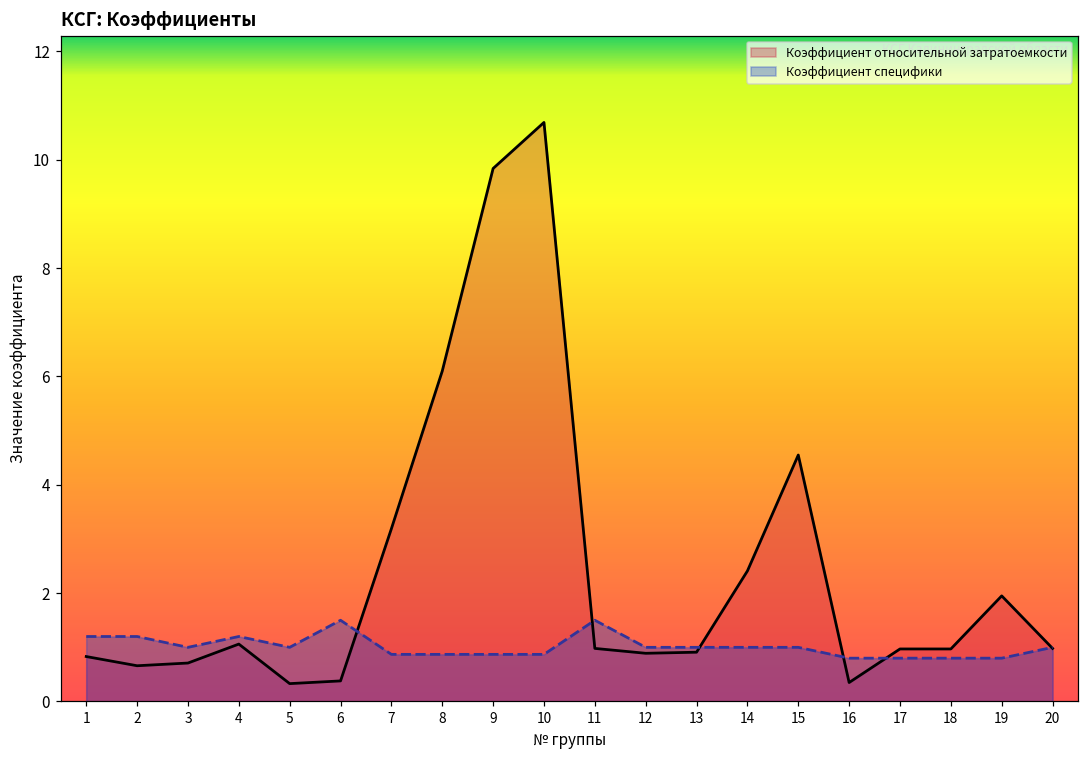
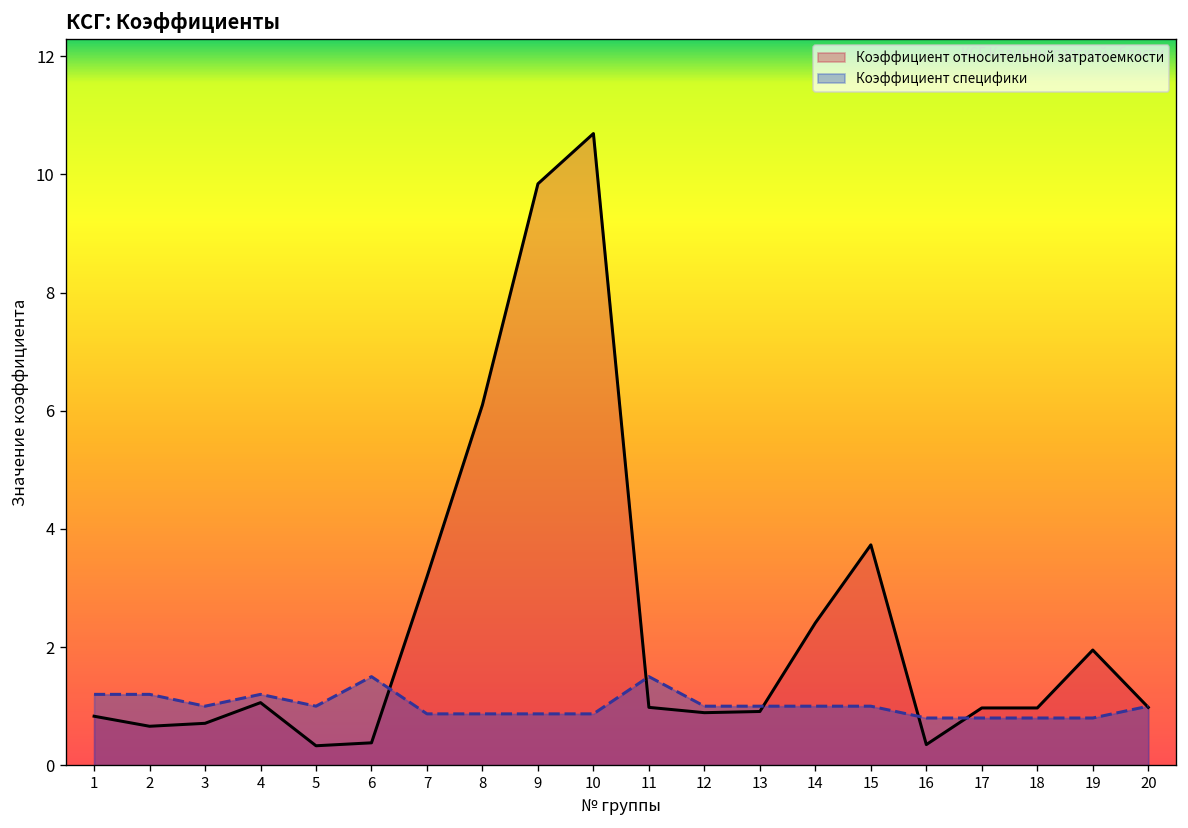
Коэффициент относительной затратоемкости, 15: 4.6 -> 3.7
